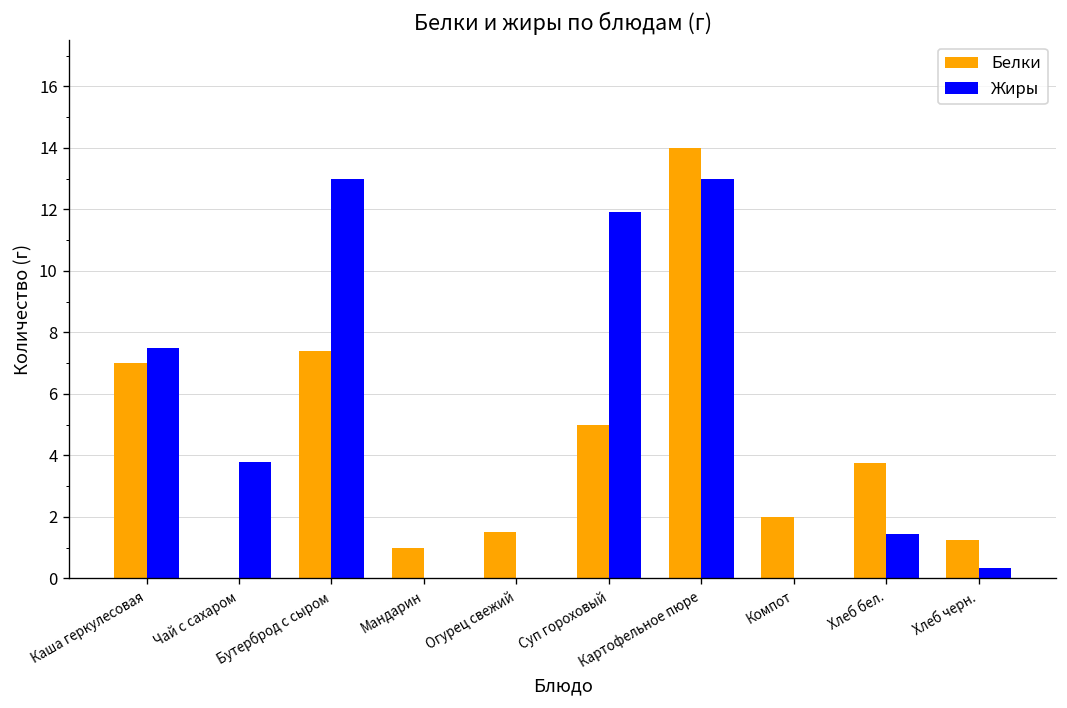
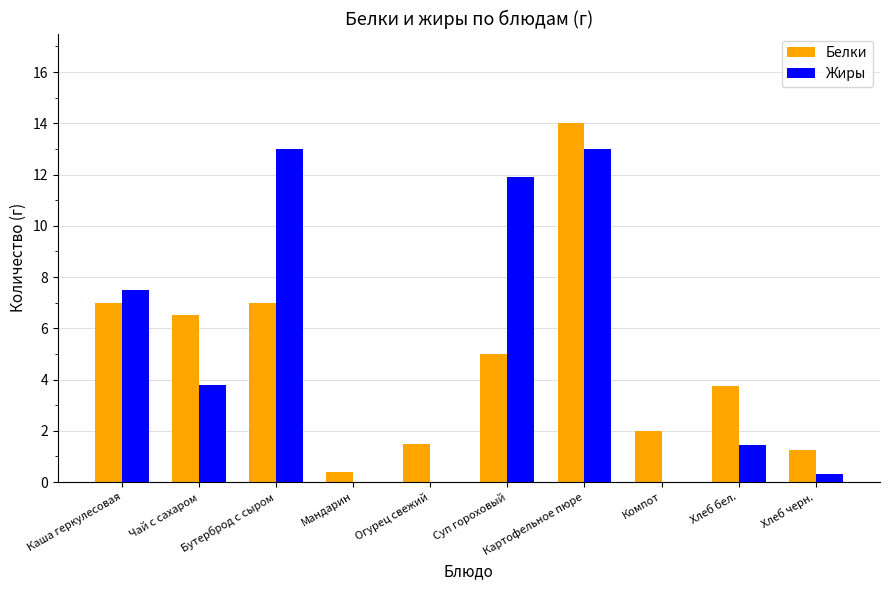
Белки, Чай с сахаром: 0.0 -> 6.5
Белки, Бутерброд с сыром: 7.4 -> 7.0
Белки, Мандарин: 1.0 -> 0.4
